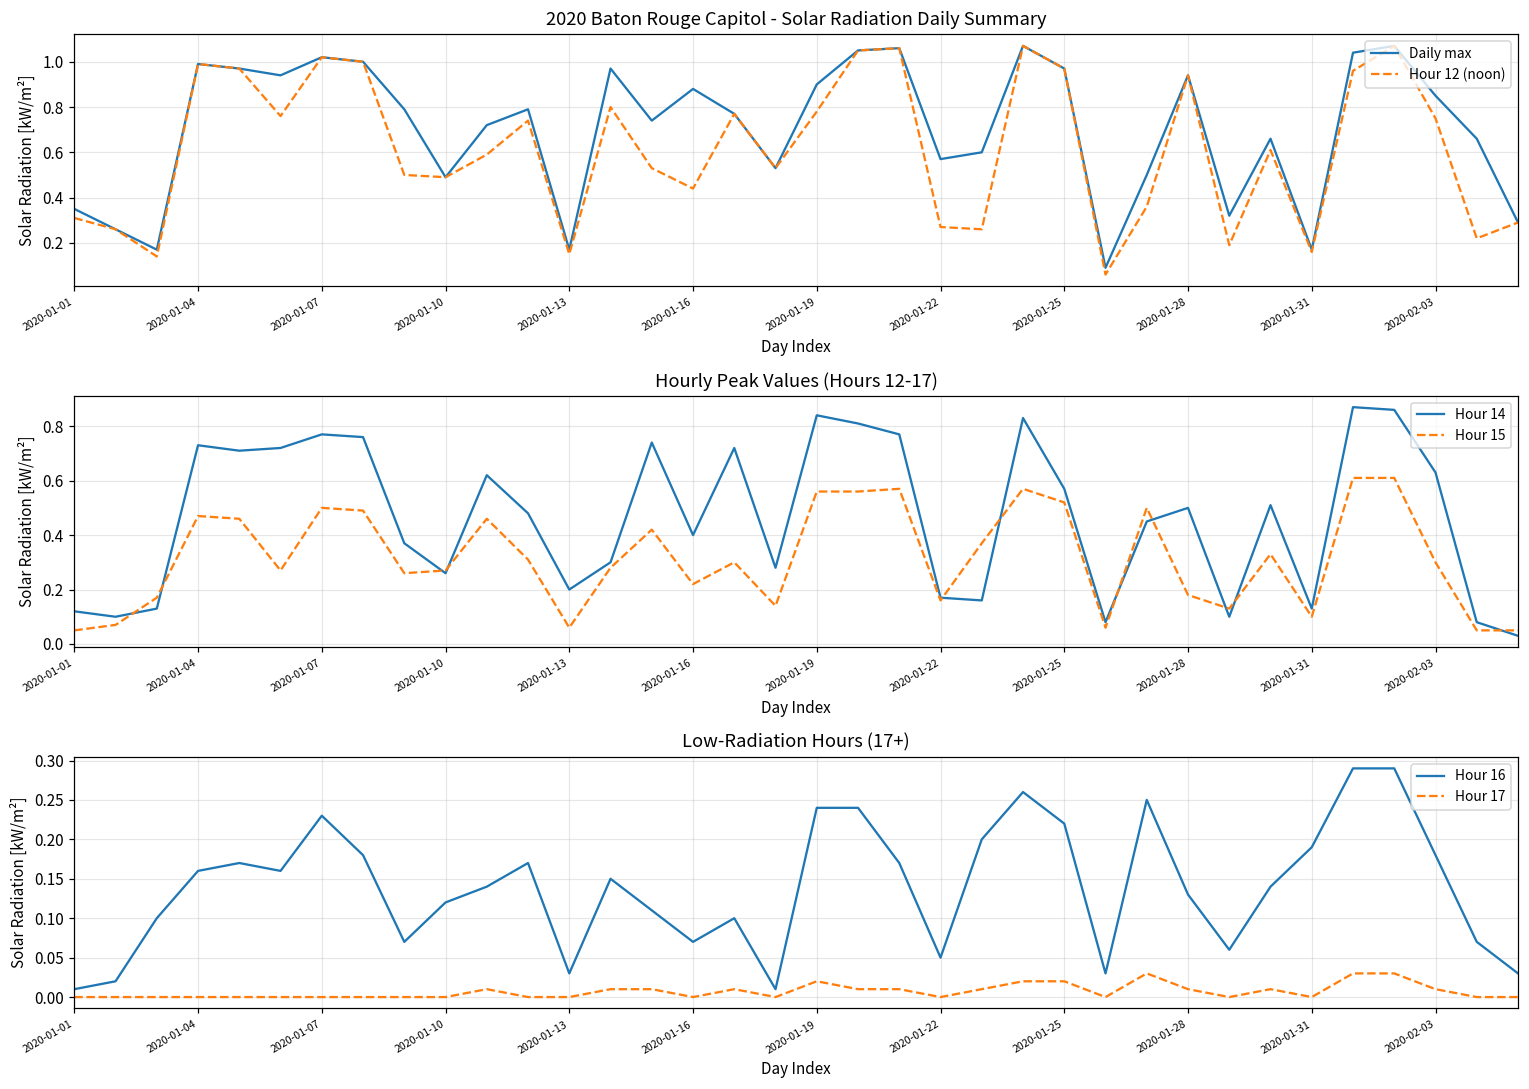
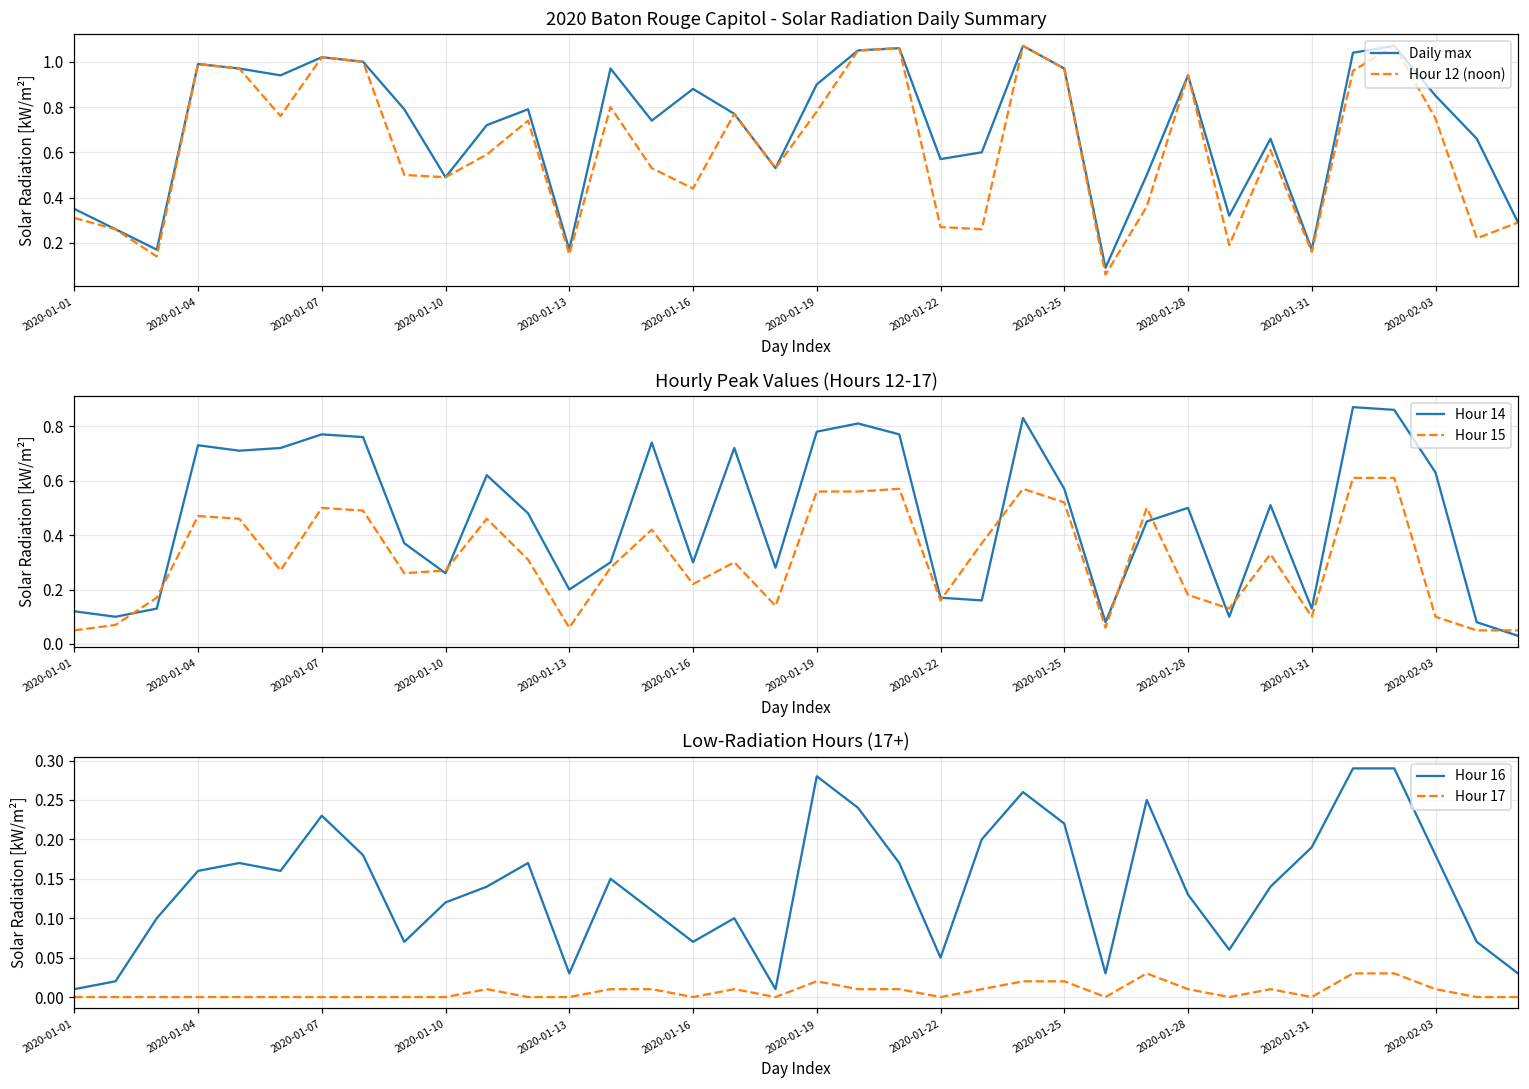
Hourly Peak Values (Hours 12-17), Hour 14, 2020-01-16: 0.4 -> 0.3
Hourly Peak Values (Hours 12-17), Hour 14, 2020-01-19: 0.84 -> 0.78
Hourly Peak Values (Hours 12-17), Hour 15, 2020-02-03: 0.3 -> 0.1
Low-Radiation Hours (17+), Hour 16, 2020-01-19: 0.24 -> 0.28
